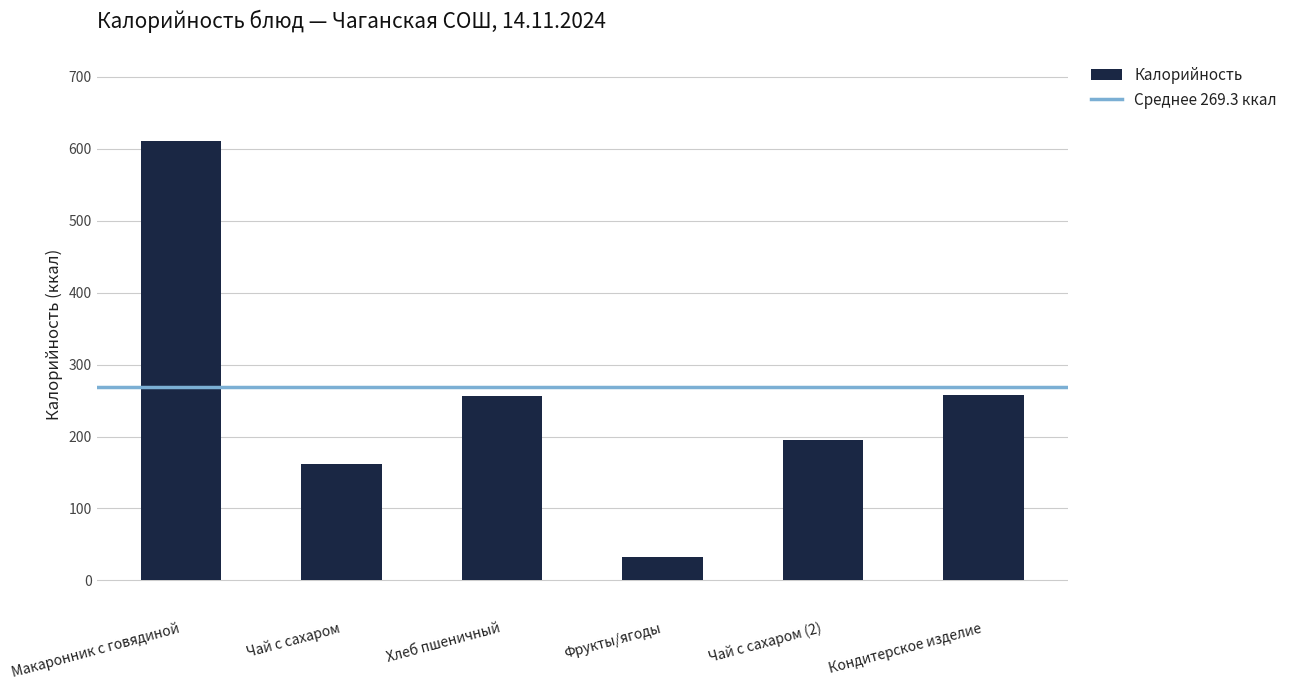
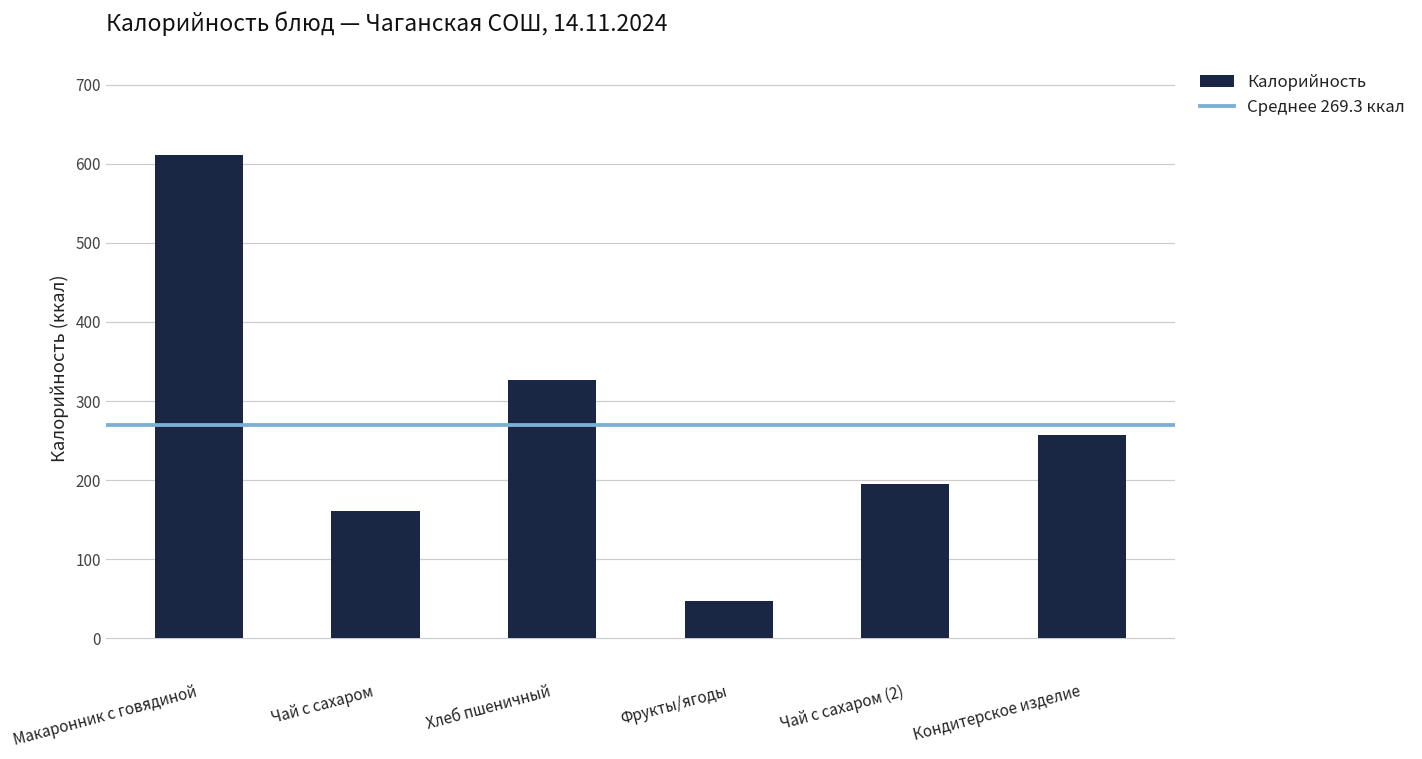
Хлеб пшеничный: 260 -> 330
Фрукты/ягоды: 30 -> 50
